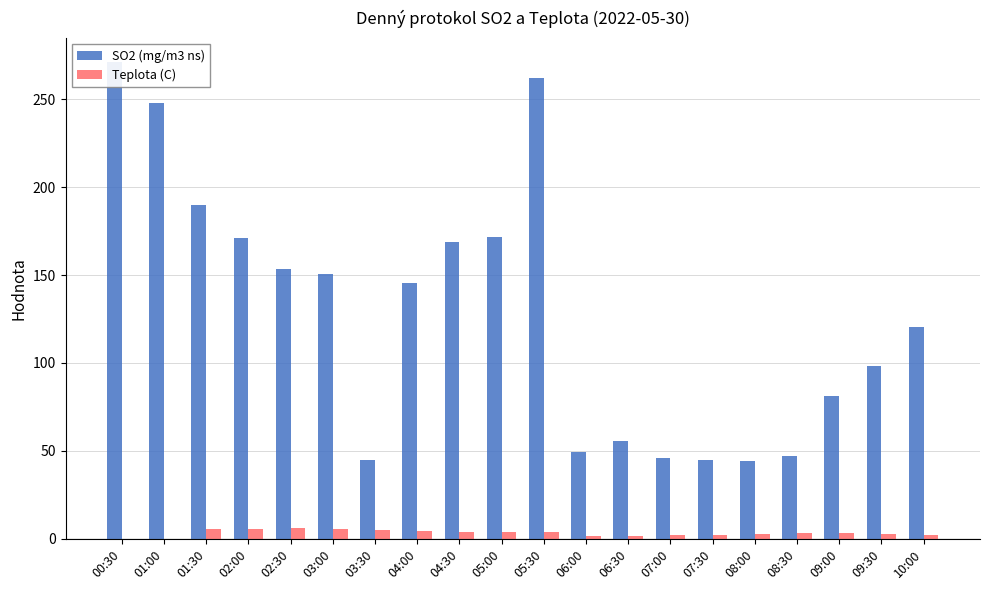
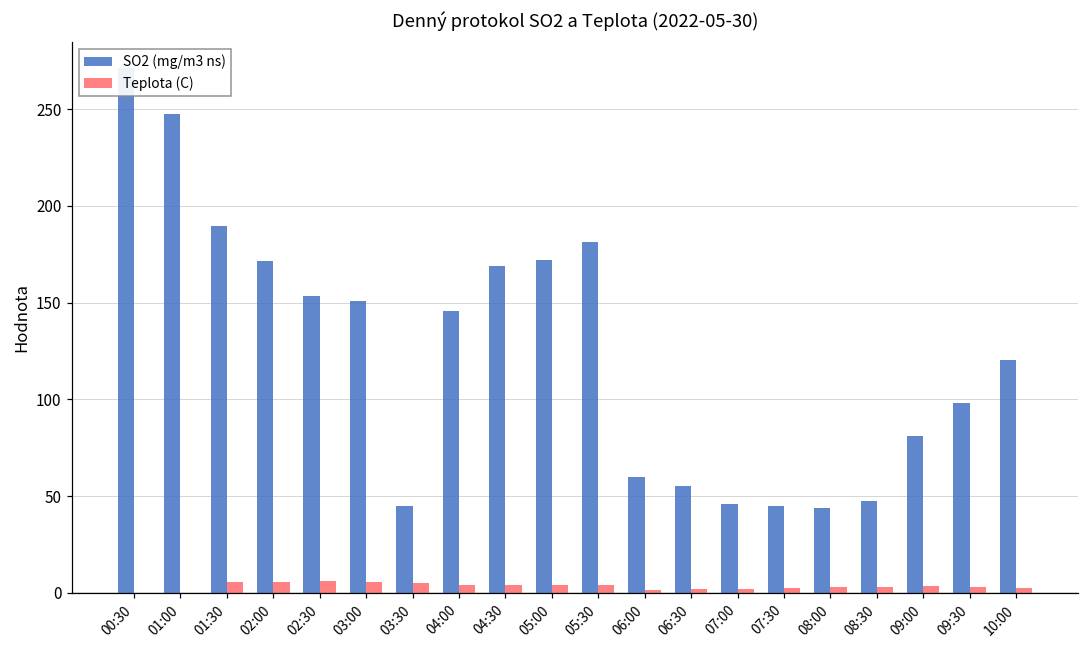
SO2 (mg/m3 ns), 05:30: 262 -> 181
SO2 (mg/m3 ns), 06:00: 49 -> 60
